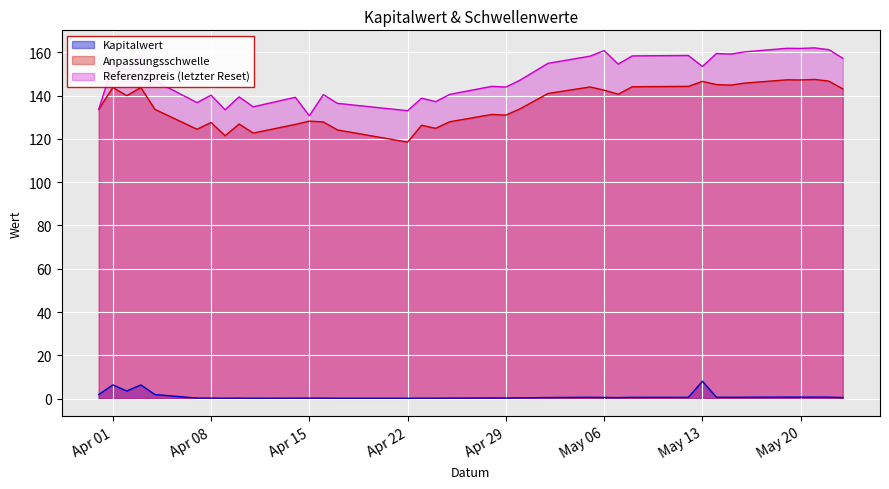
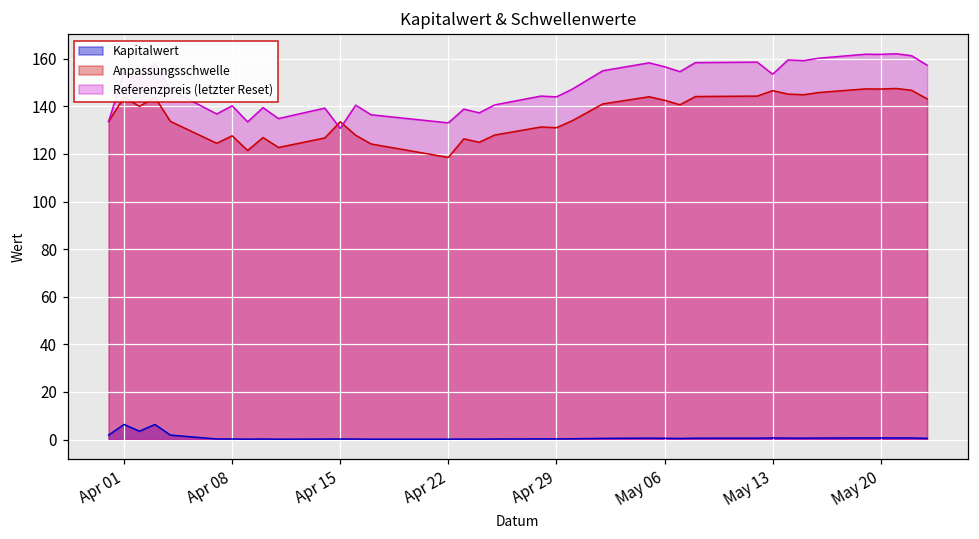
Anpassungsschwelle, Apr 15: 128 -> 134
Referenzpreis (letzter Reset), May 06: 161 -> 157
Kapitalwert, May 13: 8 -> 1
